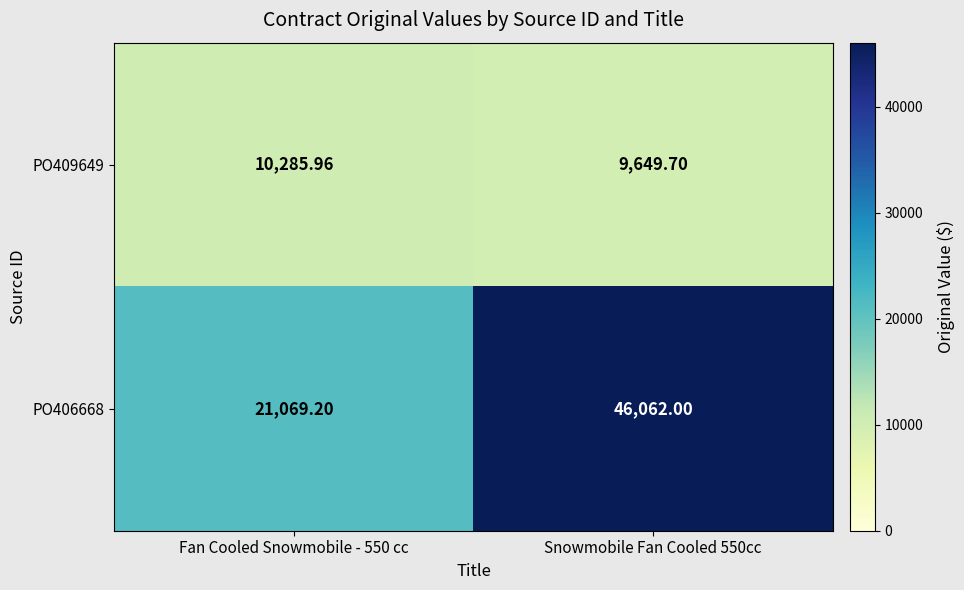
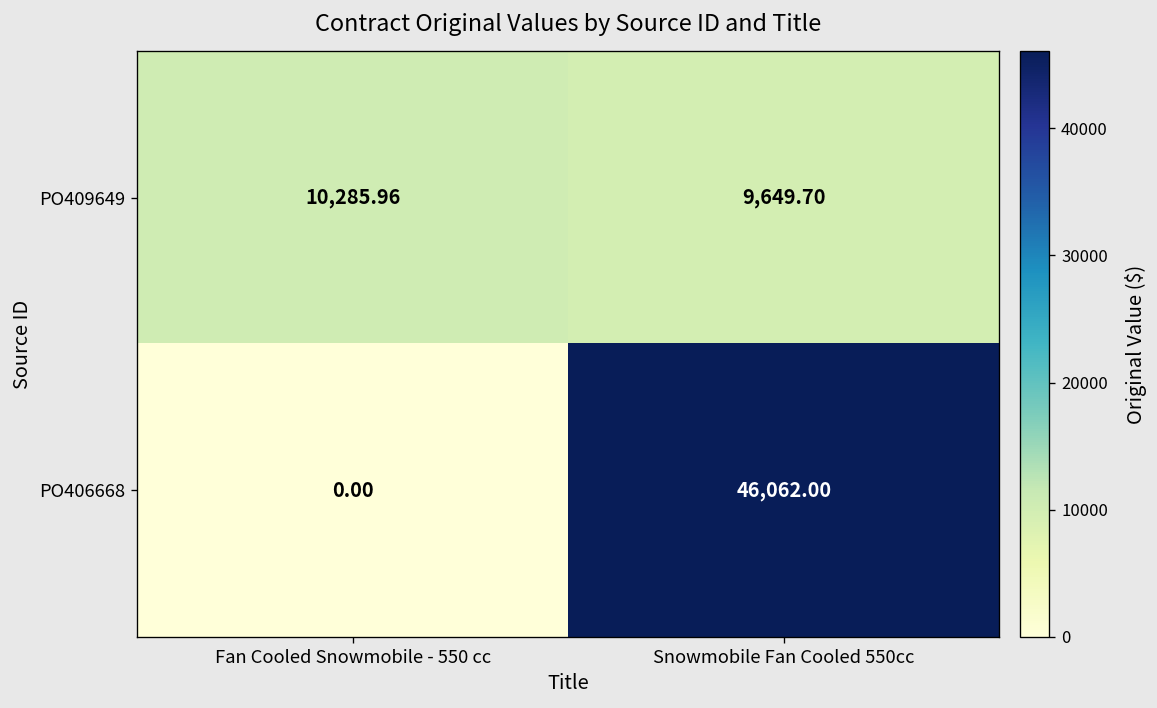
PO406668, Fan Cooled Snowmobile - 550 cc: 21,069.20 -> 0.00
